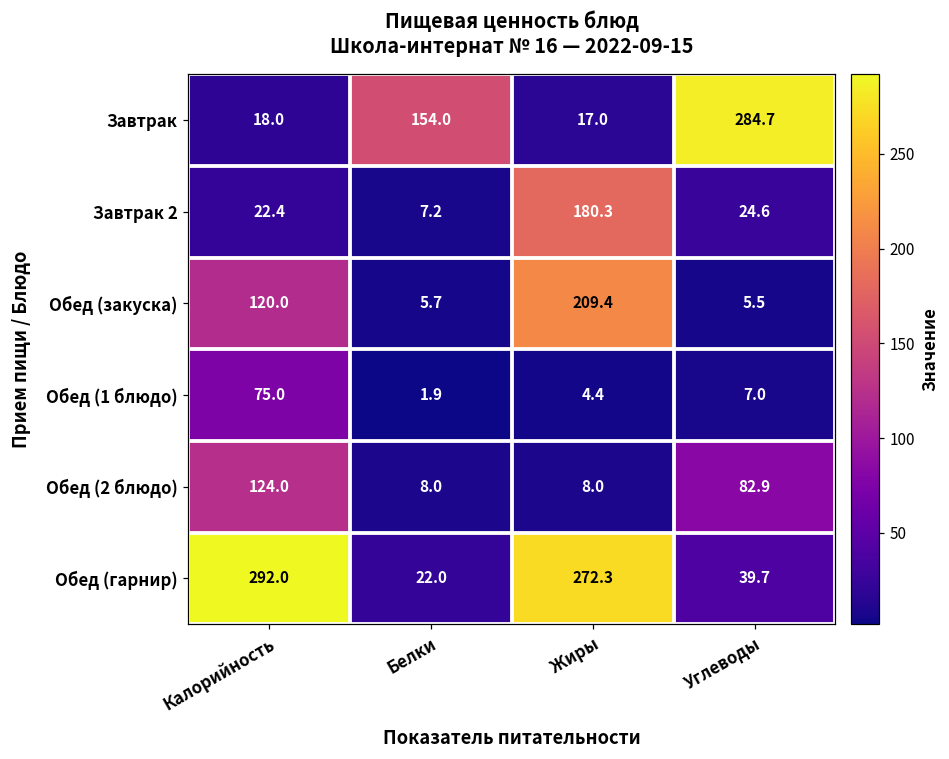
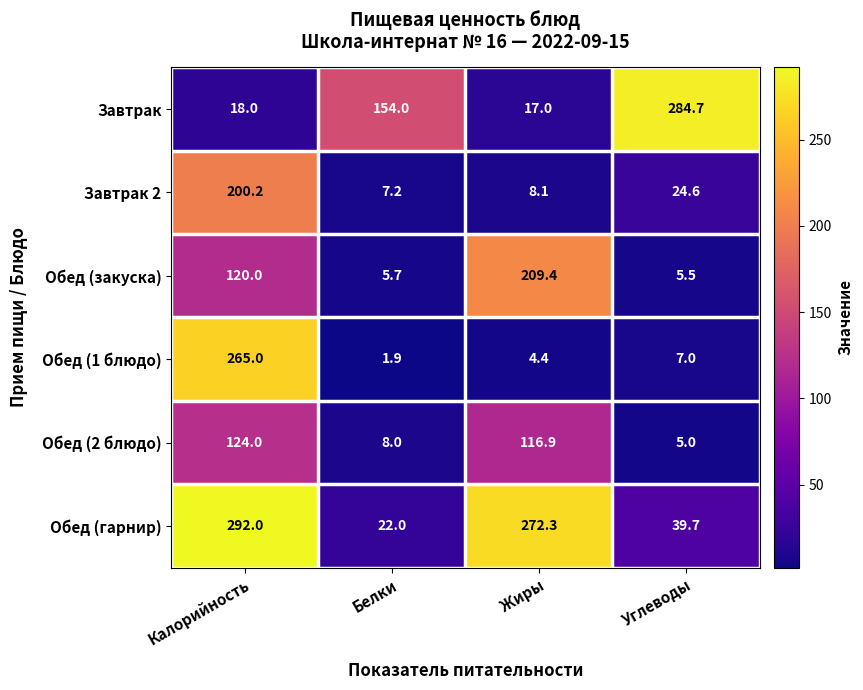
Завтрак 2, Калорийность: 22.4 -> 200.2
Завтрак 2, Жиры: 180.3 -> 8.1
Обед (1 блюдо), Калорийность: 75.0 -> 265.0
Обед (2 блюдо), Жиры: 8.0 -> 116.9
Обед (2 блюдо), Углеводы: 82.9 -> 5.0
